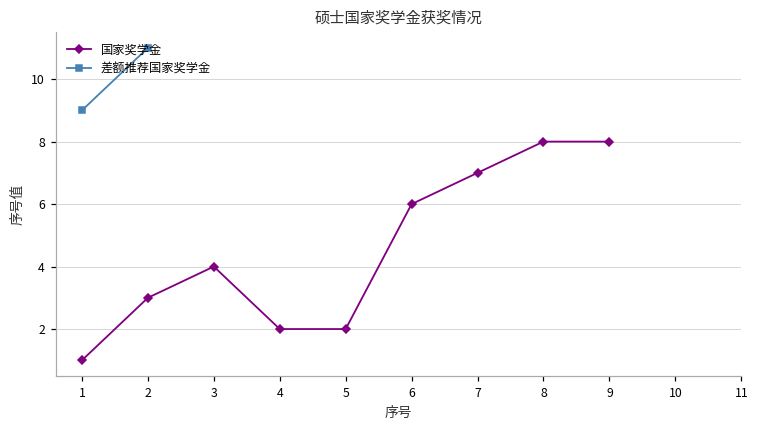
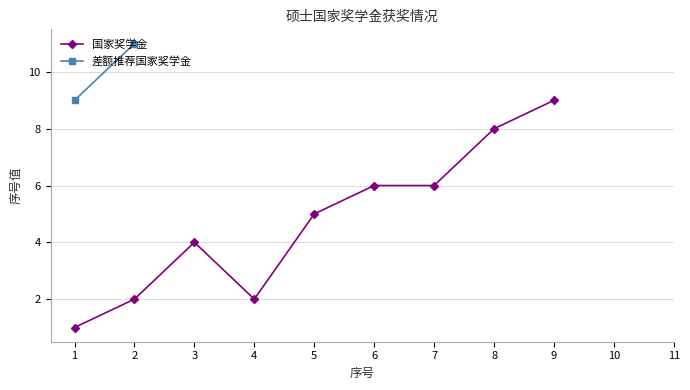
国家奖学金, 2: 3 -> 2
国家奖学金, 5: 2 -> 5
国家奖学金, 7: 7 -> 6
国家奖学金, 9: 8 -> 9
